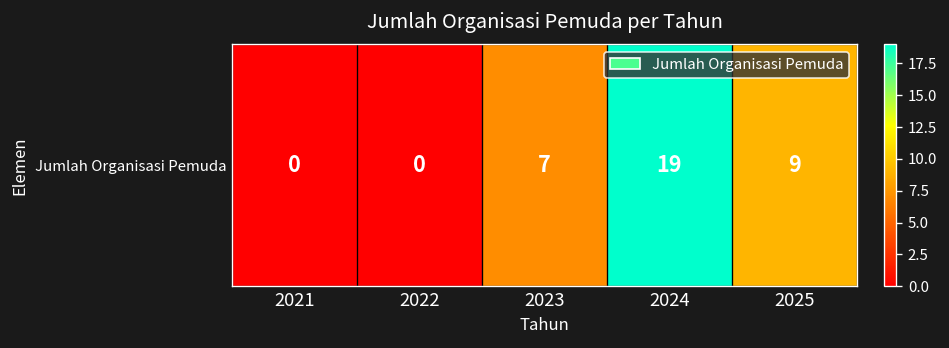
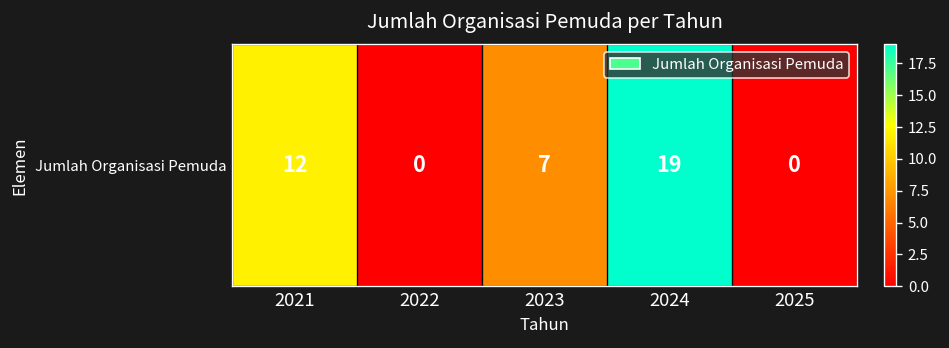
Jumlah Organisasi Pemuda, 2021: 0 -> 12
Jumlah Organisasi Pemuda, 2025: 9 -> 0
